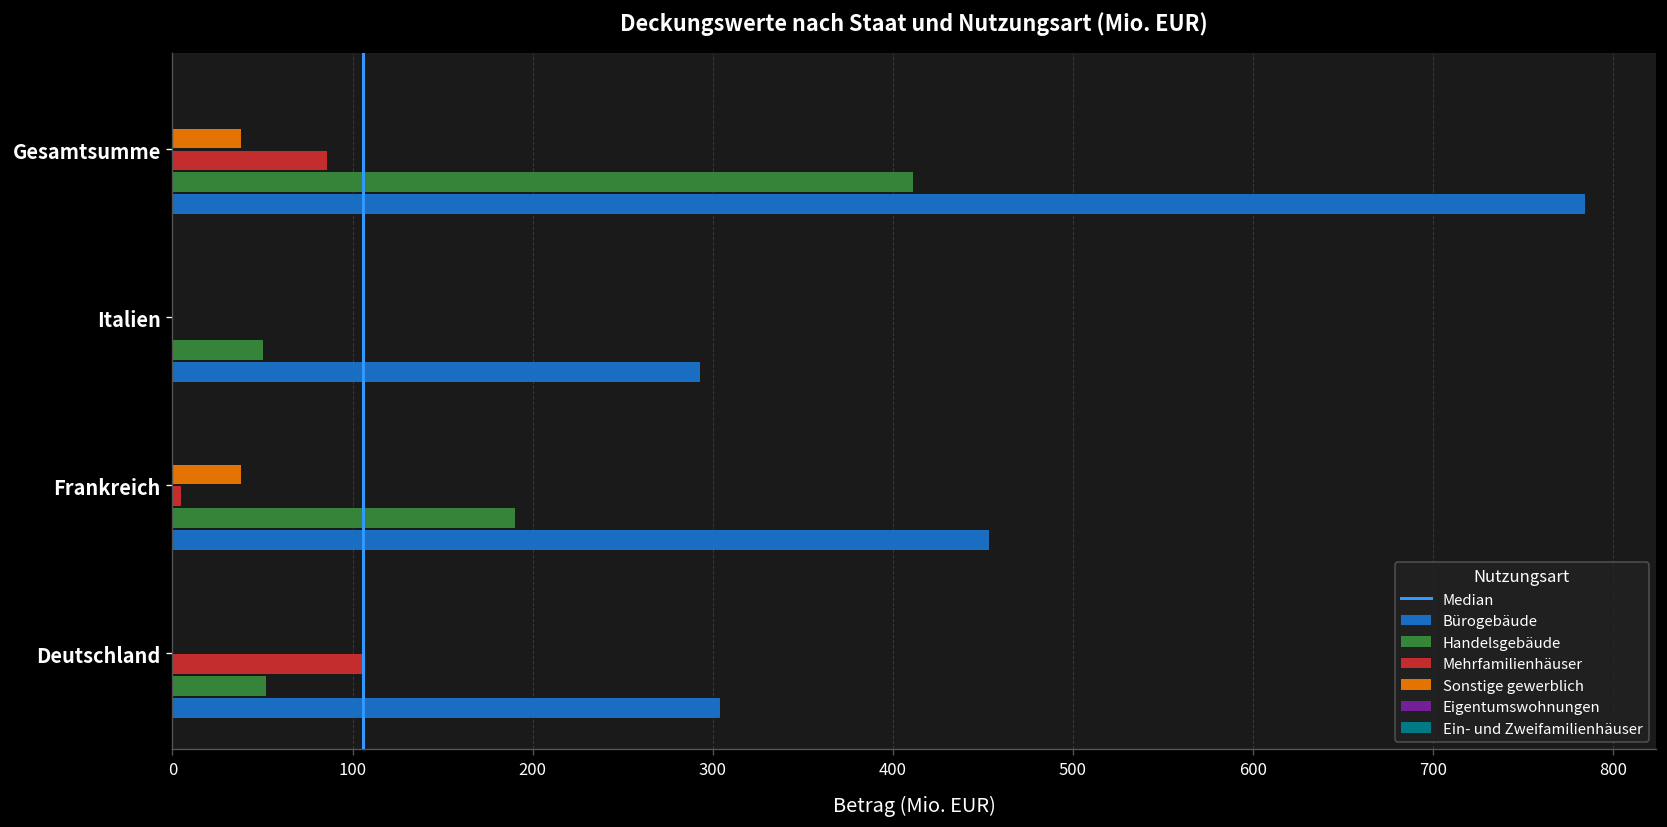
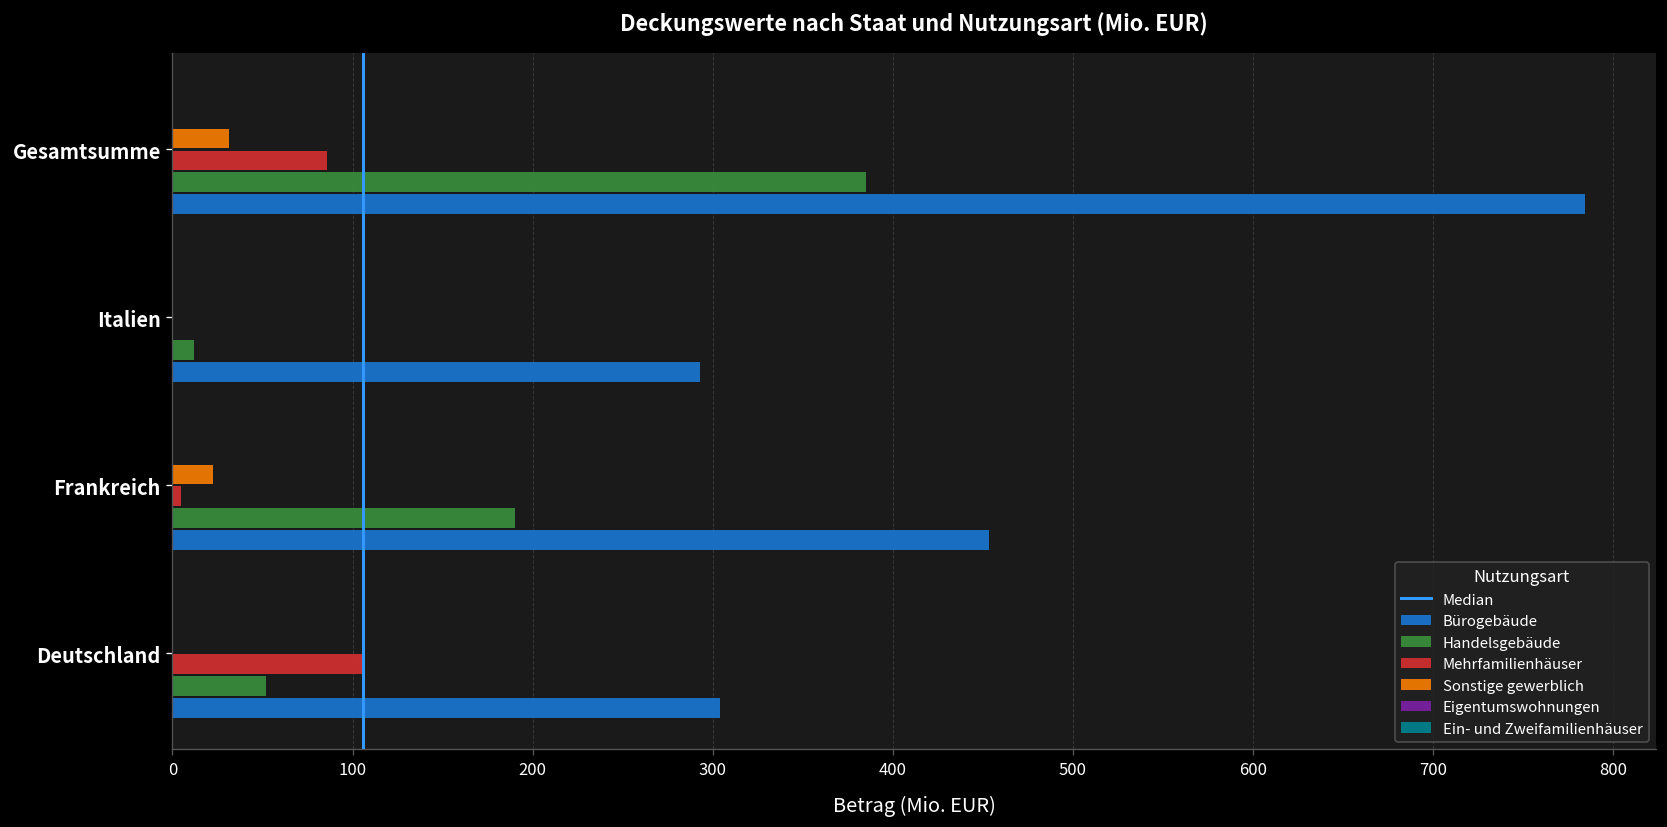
Sonstige gewerblich, Gesamtsumme: 38 -> 32
Handelsgebäude, Gesamtsumme: 411 -> 385
Handelsgebäude, Italien: 50 -> 12
Sonstige gewerblich, Frankreich: 38 -> 22
